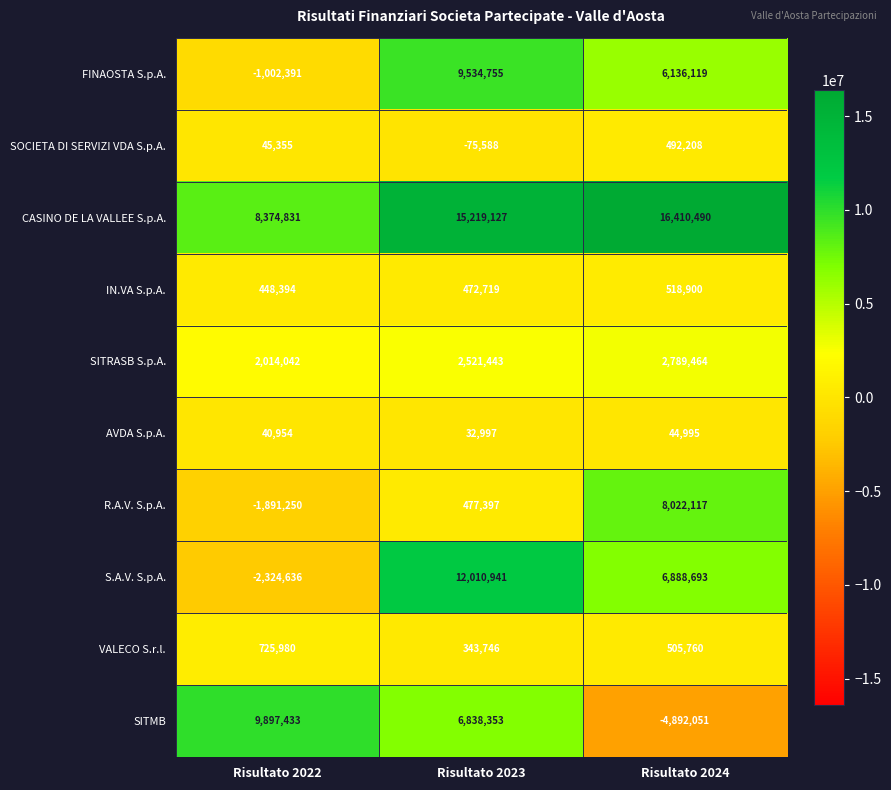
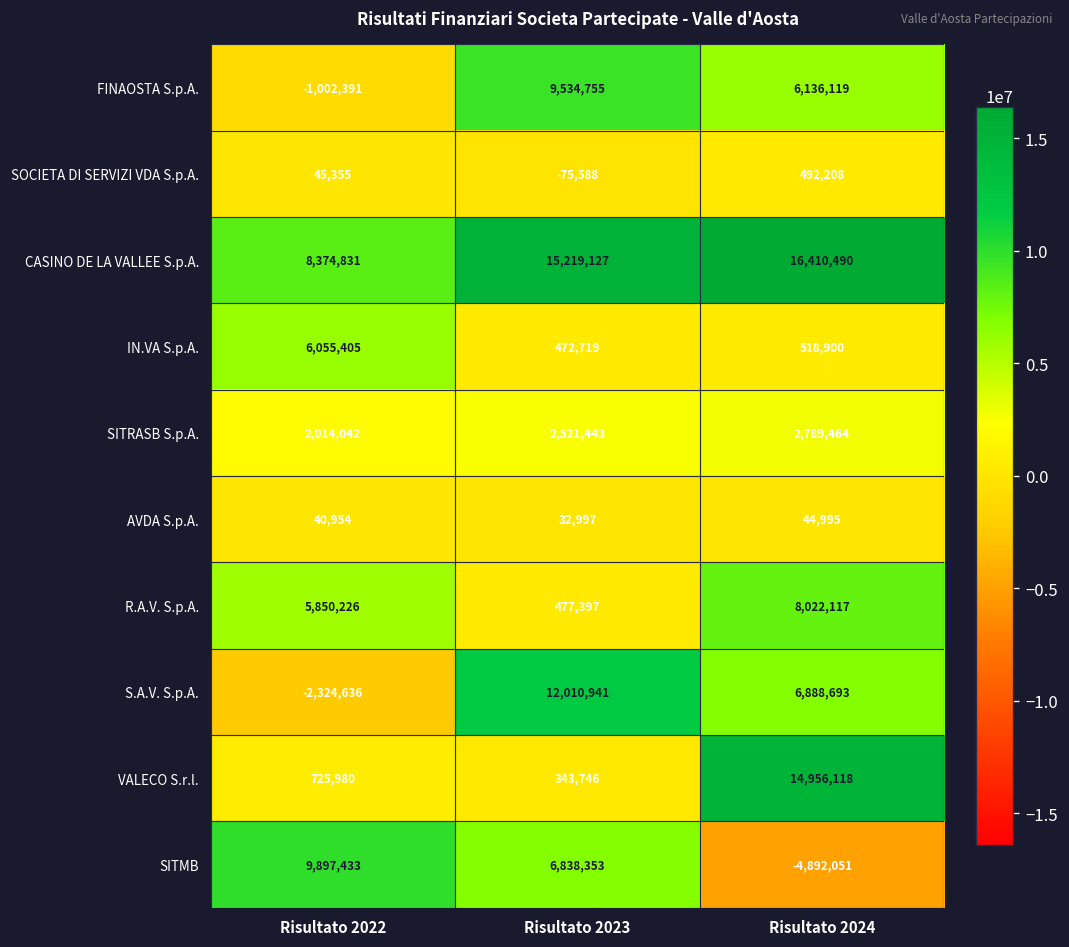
IN.VA S.p.A., Risultato 2022: 448,394 -> 6,055,405
R.A.V. S.p.A., Risultato 2022: -1,891,250 -> 5,850,226
VALECO S.r.l., Risultato 2024: 505,760 -> 14,956,118
